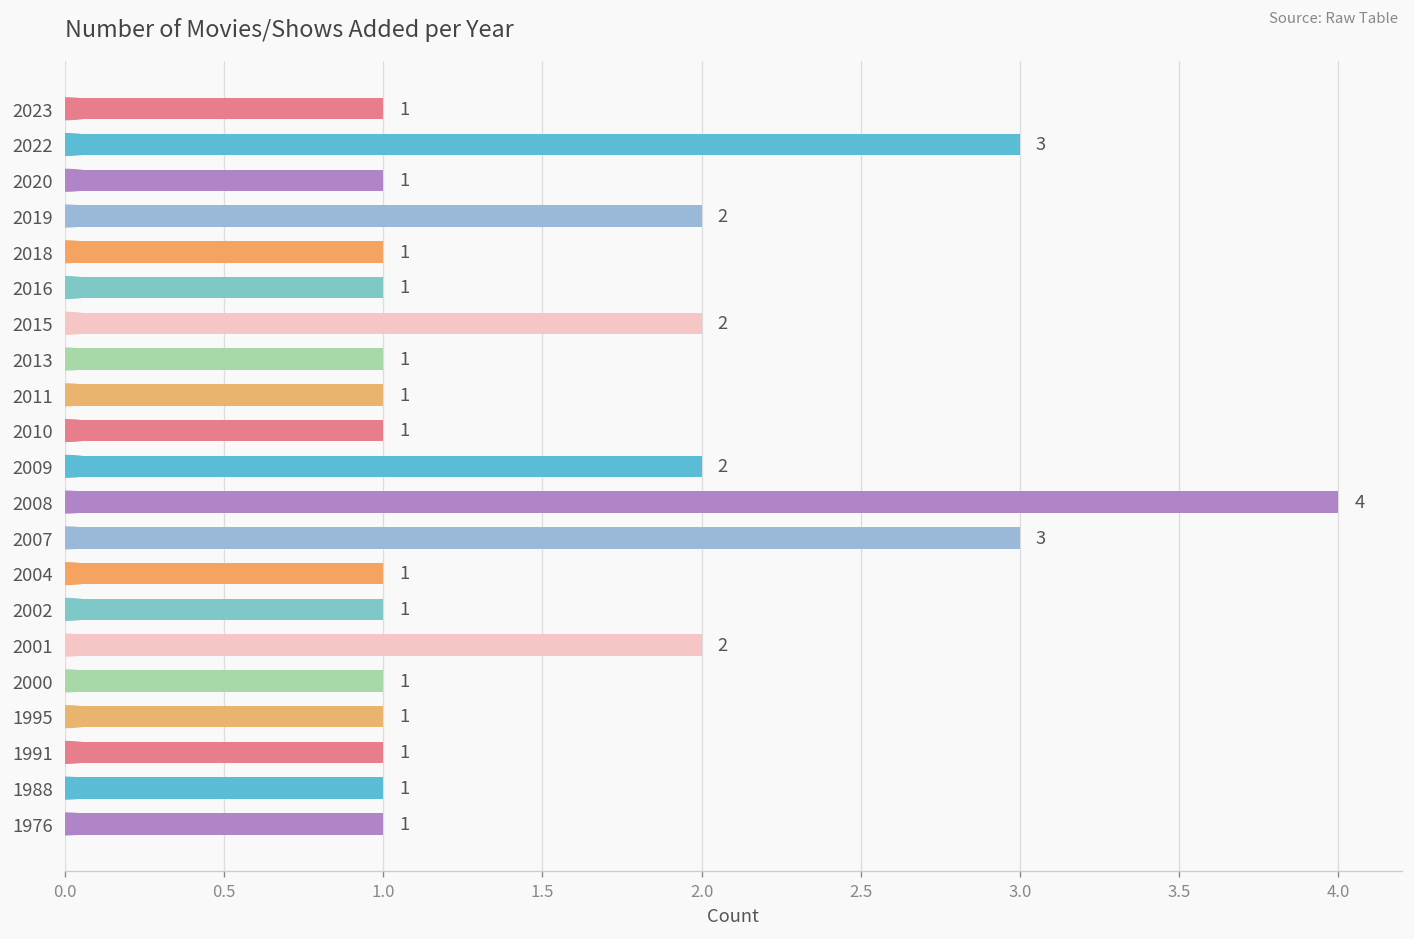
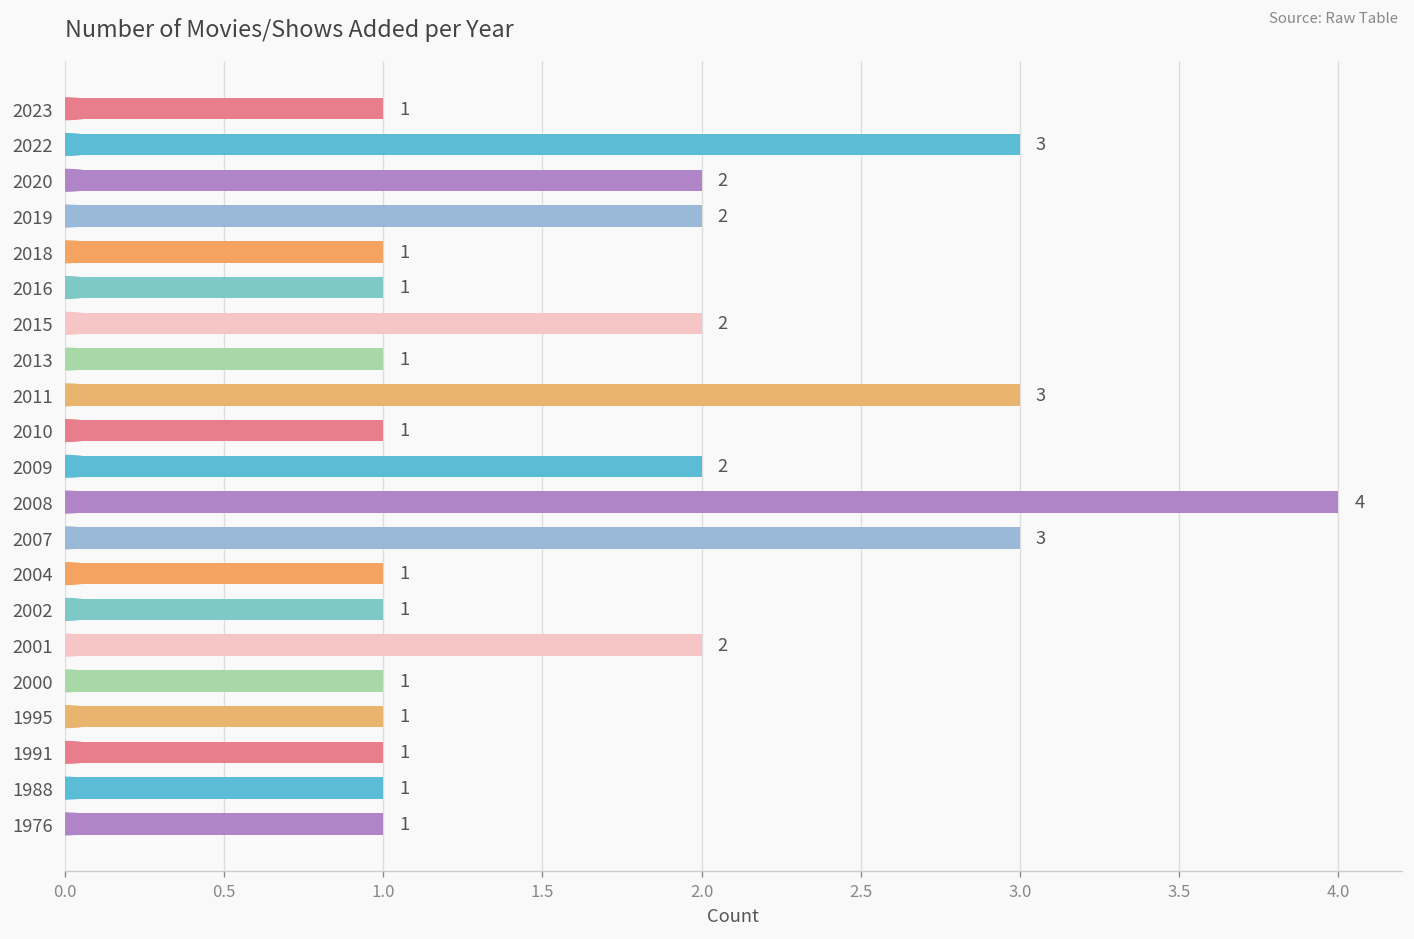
2020: 1 -> 2
2011: 1 -> 3
